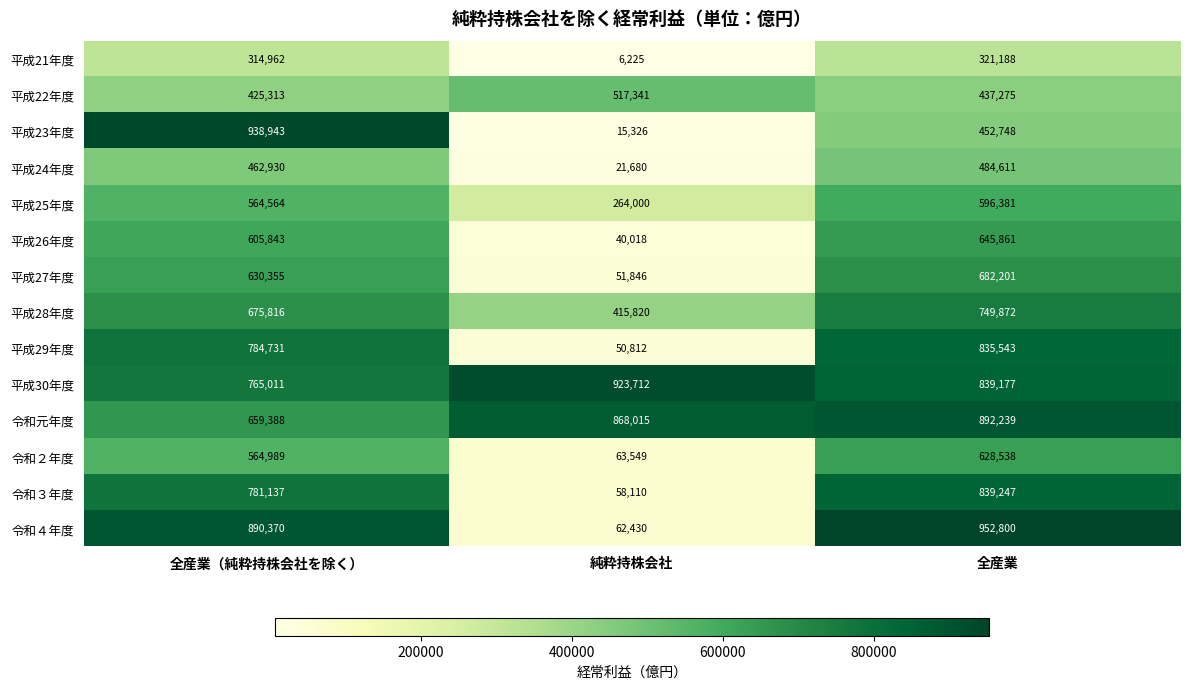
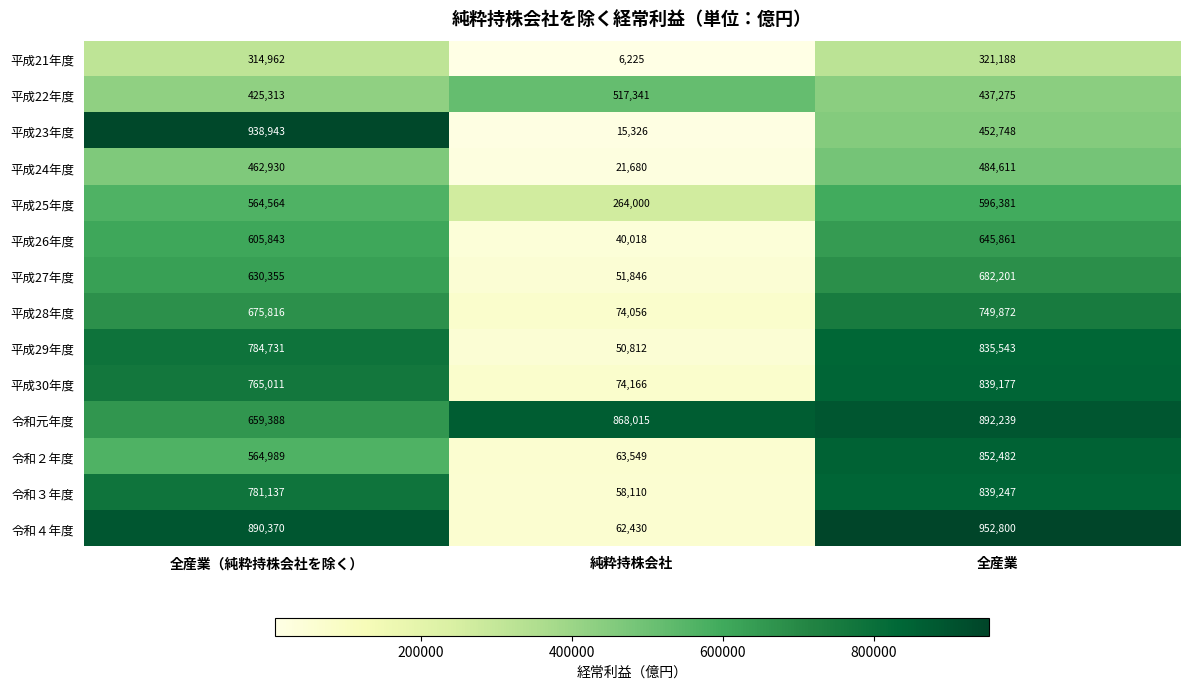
平成28年度, 純粋持株会社: 415,820 -> 74,056
平成30年度, 純粋持株会社: 923,712 -> 74,166
令和２年度, 全産業: 628,538 -> 852,482
